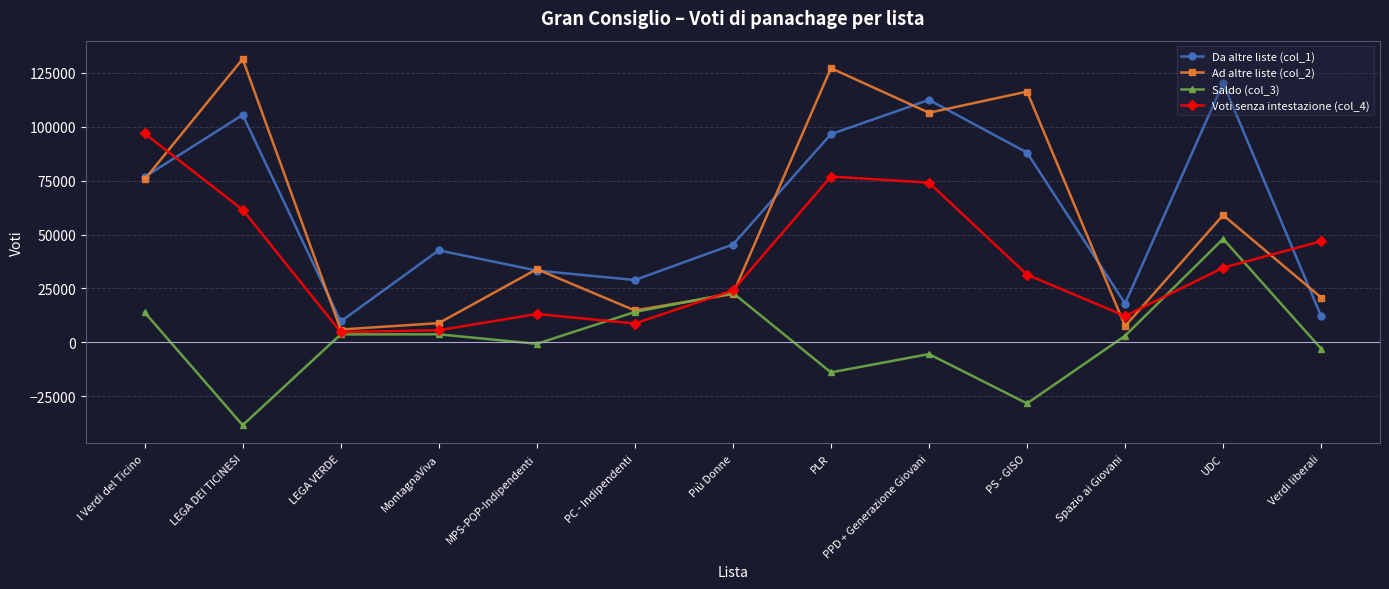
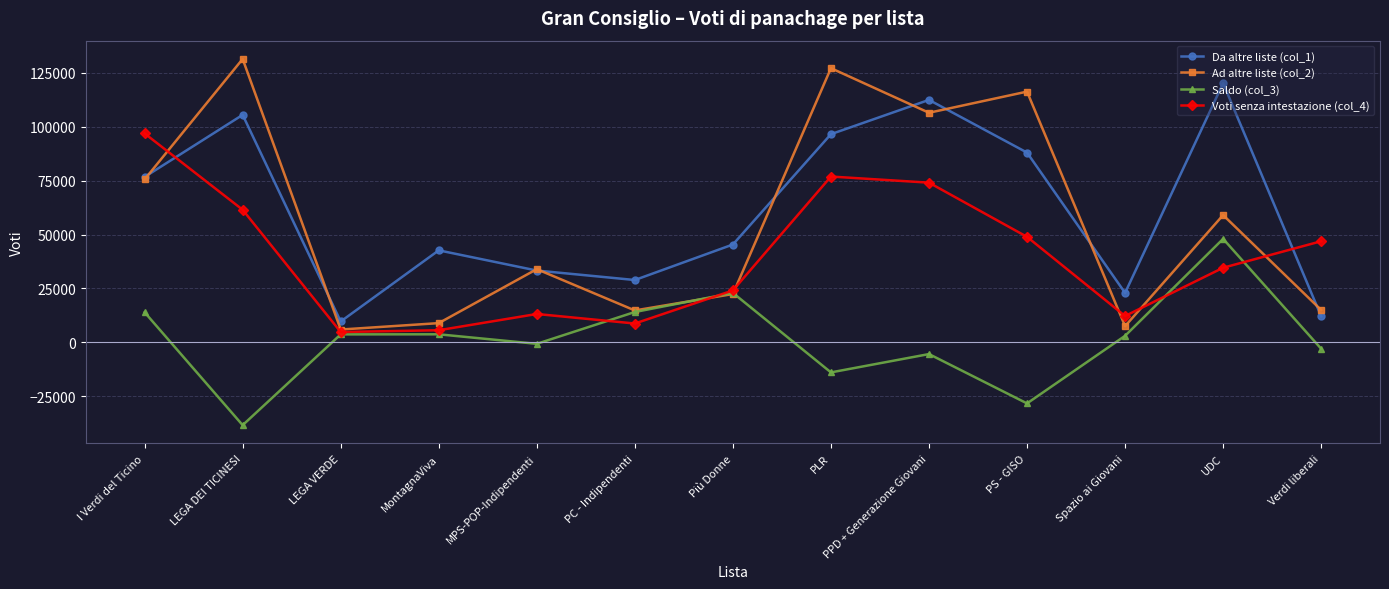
Voti senza intestazione (col_4), PS - GISO: 31000 -> 49000
Da altre liste (col_1), Spazio ai Giovani: 18000 -> 23000
Ad altre liste (col_2), Verdi liberali: 21000 -> 15000
